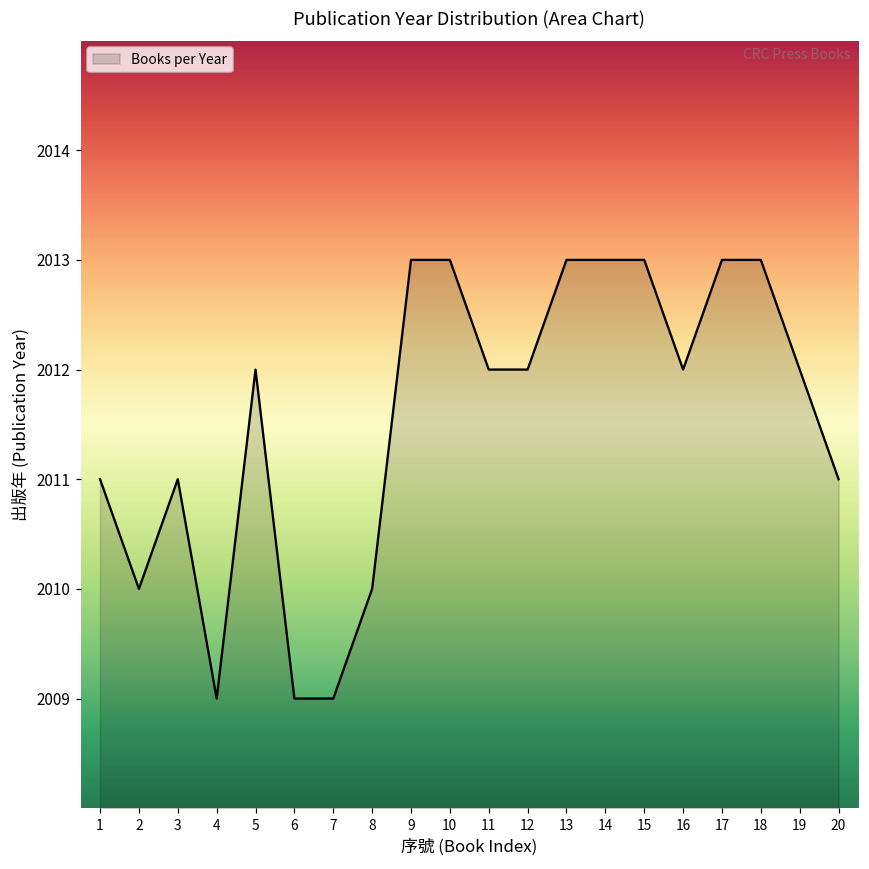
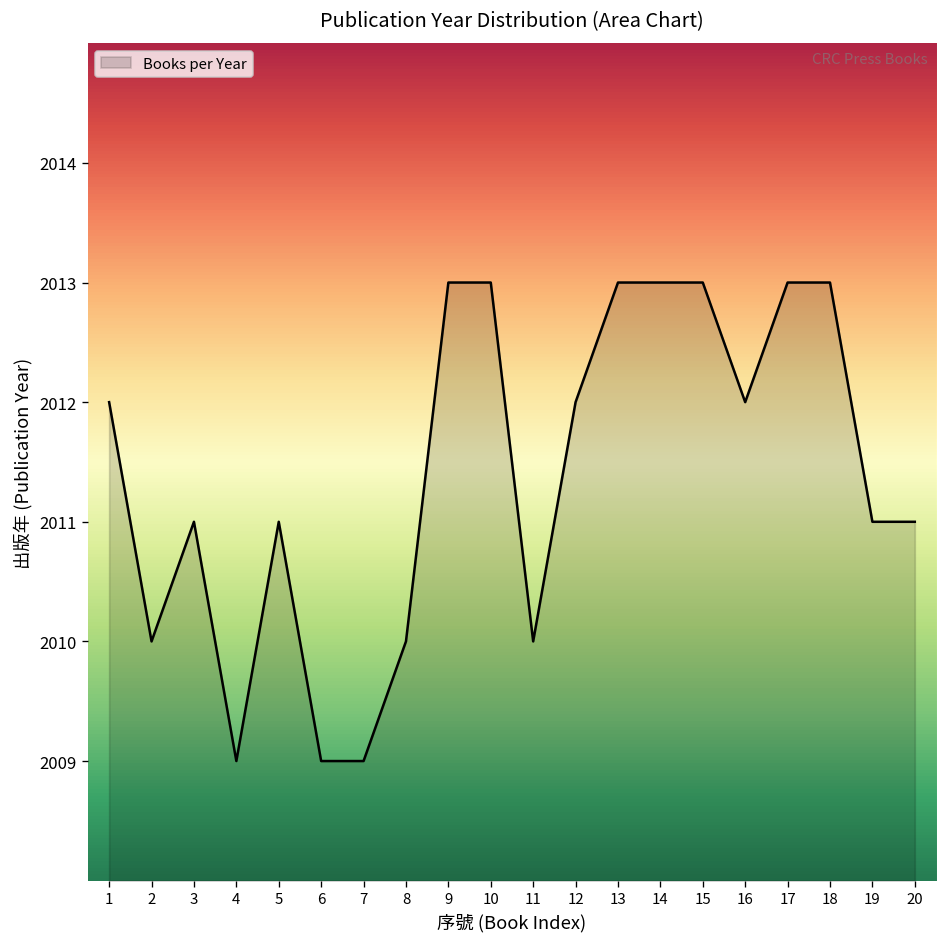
1: 2011 -> 2012
5: 2012 -> 2011
11: 2012 -> 2010
19: 2012 -> 2011
